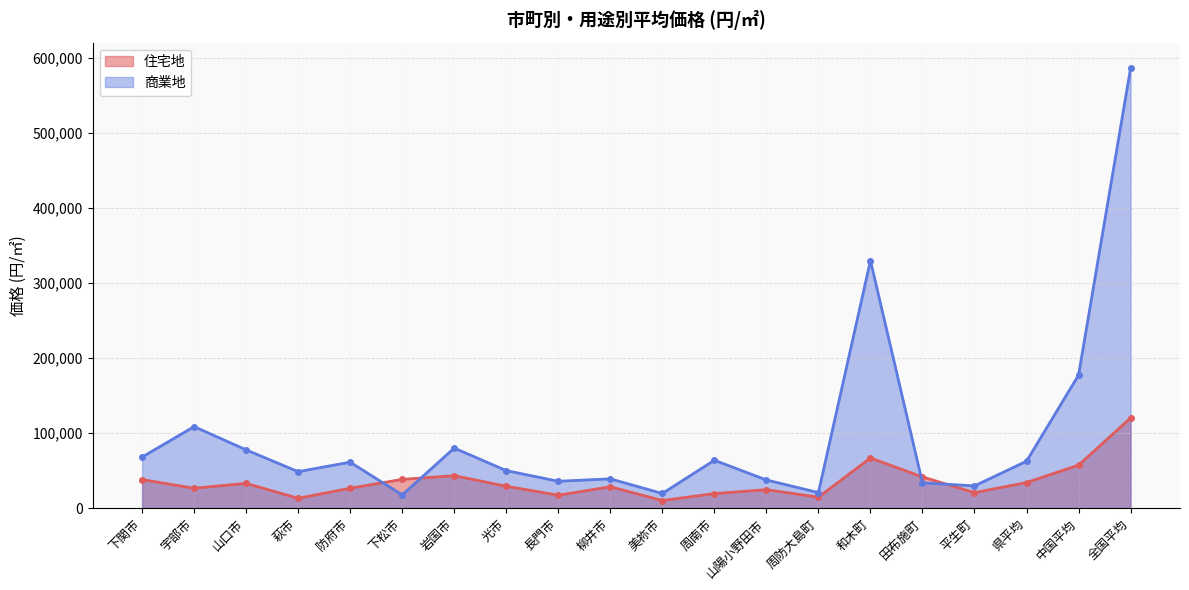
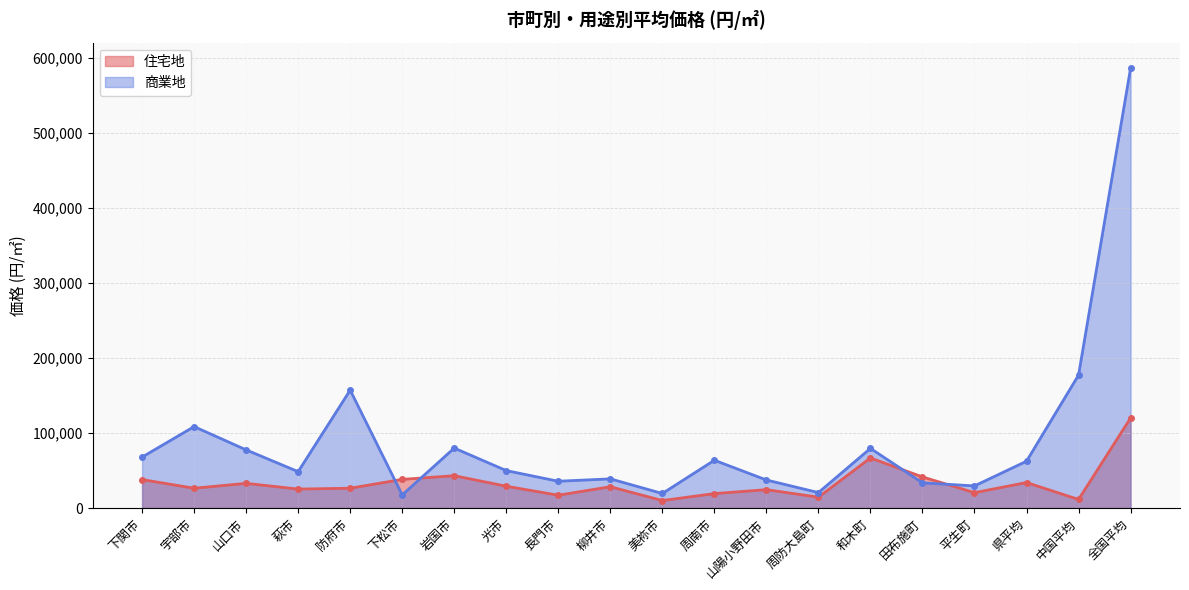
住宅地, 萩市: 10,000 -> 30,000
商業地, 防府市: 60,000 -> 160,000
商業地, 和木町: 330,000 -> 80,000
住宅地, 中国平均: 60,000 -> 10,000
